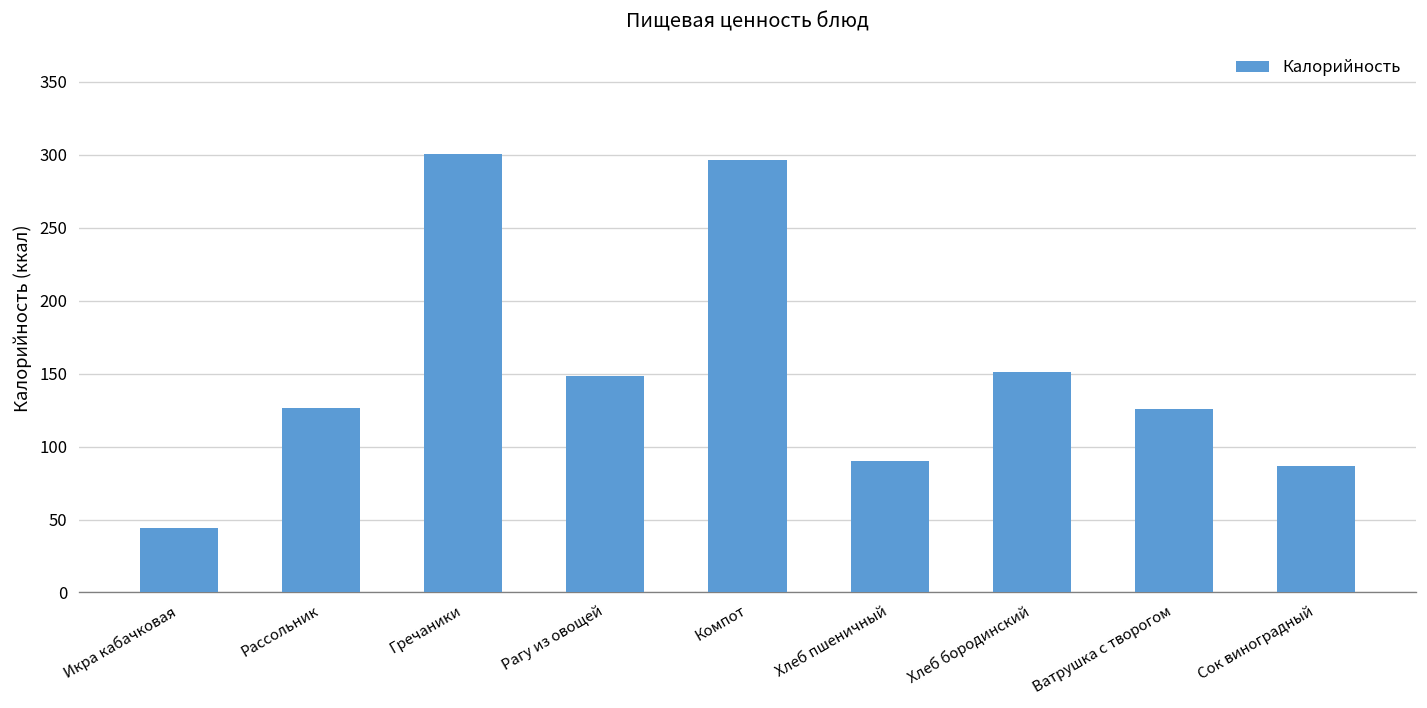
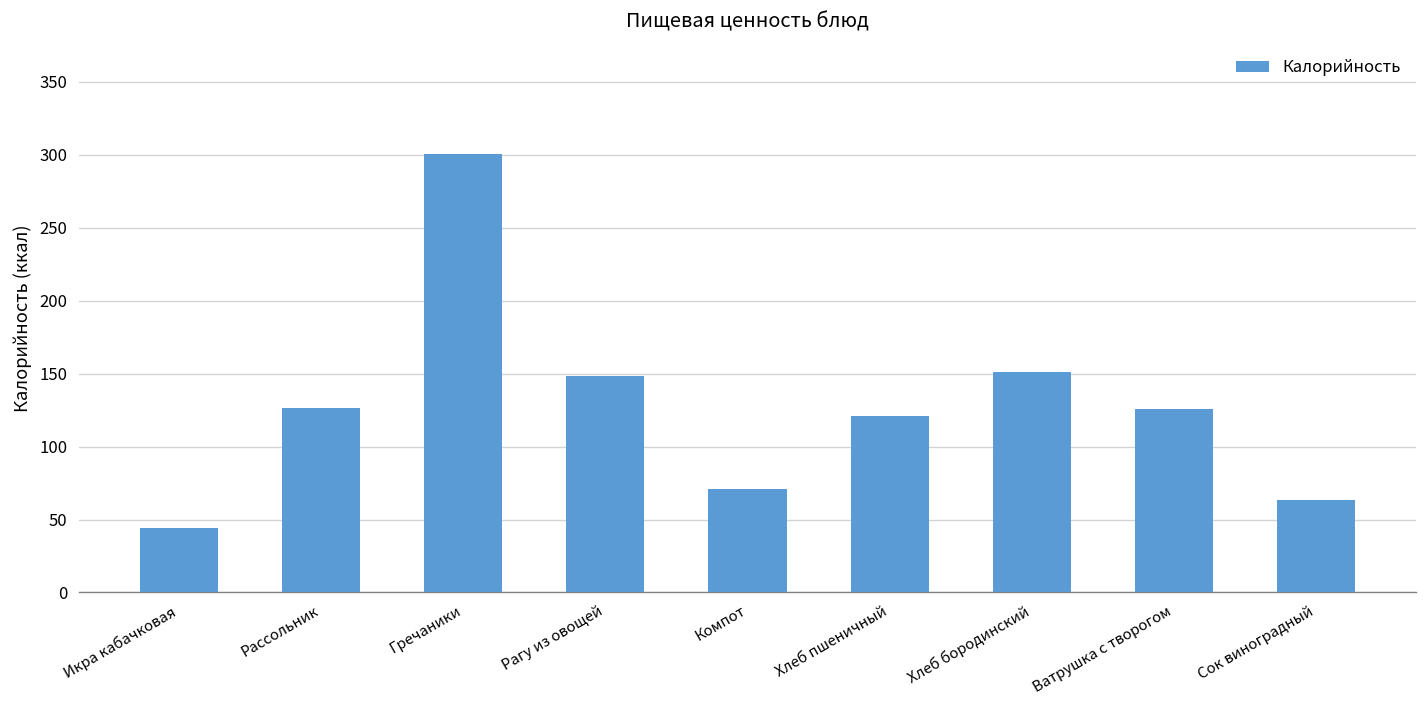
Компот: 297 -> 71
Хлеб пшеничный: 90 -> 121
Сок виноградный: 87 -> 63
